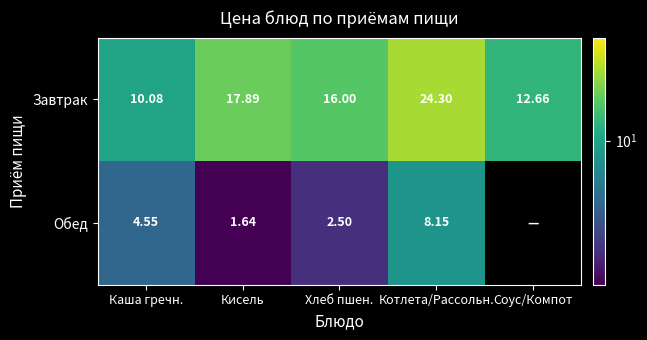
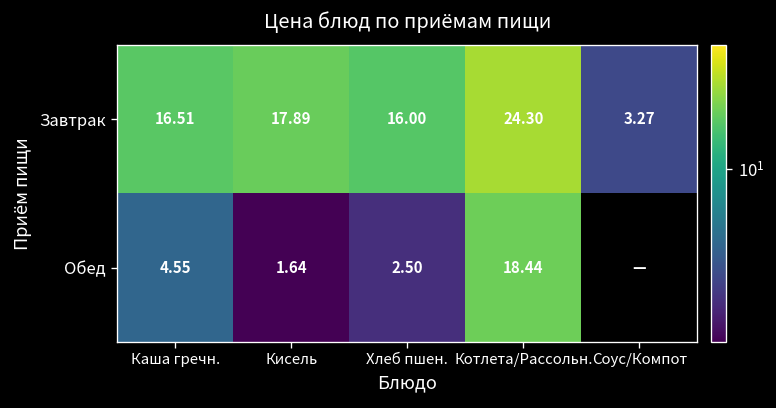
Завтрак, Каша гречн.: 10.08 -> 16.51
Завтрак, Соус/Компот: 12.66 -> 3.27
Обед, Котлета/Рассольн.: 8.15 -> 18.44
